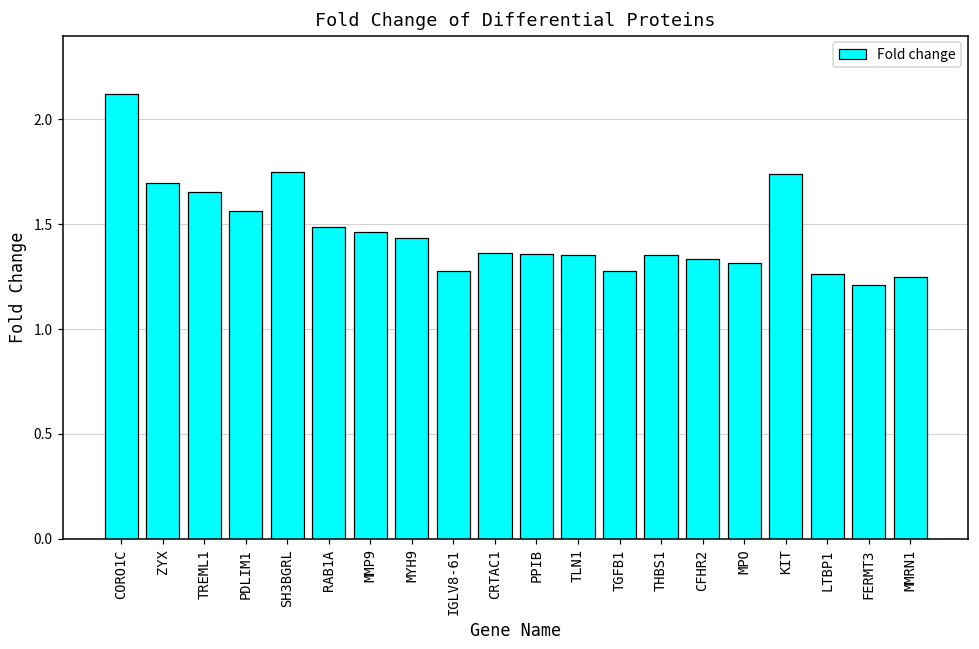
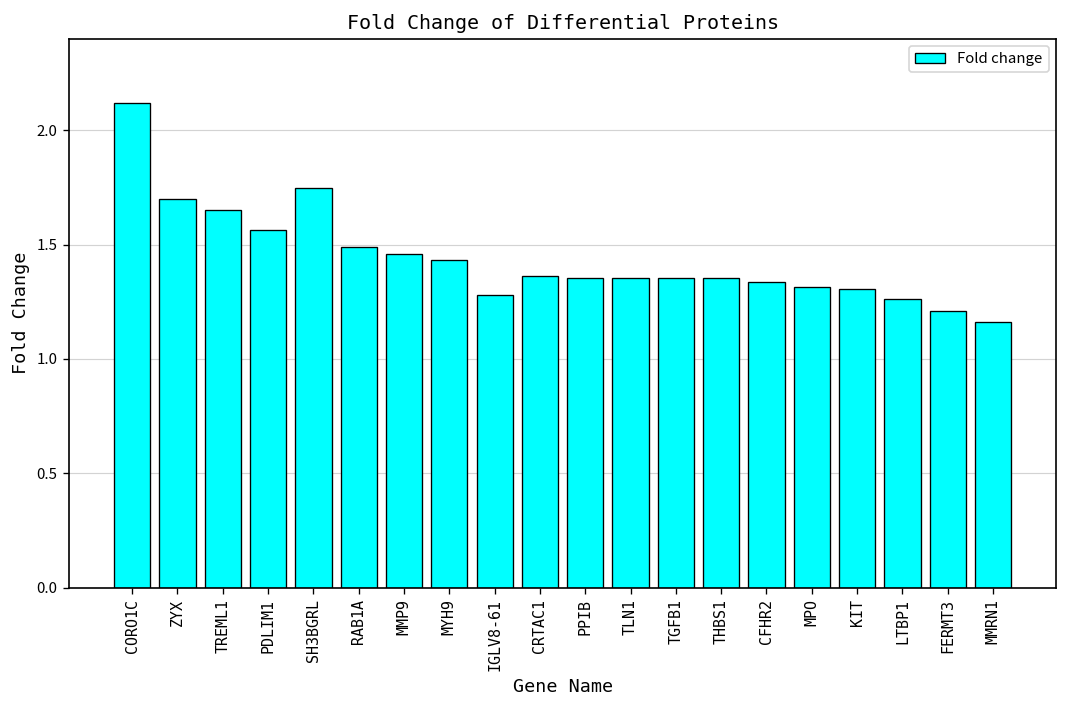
TGFB1: 1.28 -> 1.36
KIT: 1.74 -> 1.31
MMRN1: 1.25 -> 1.16
